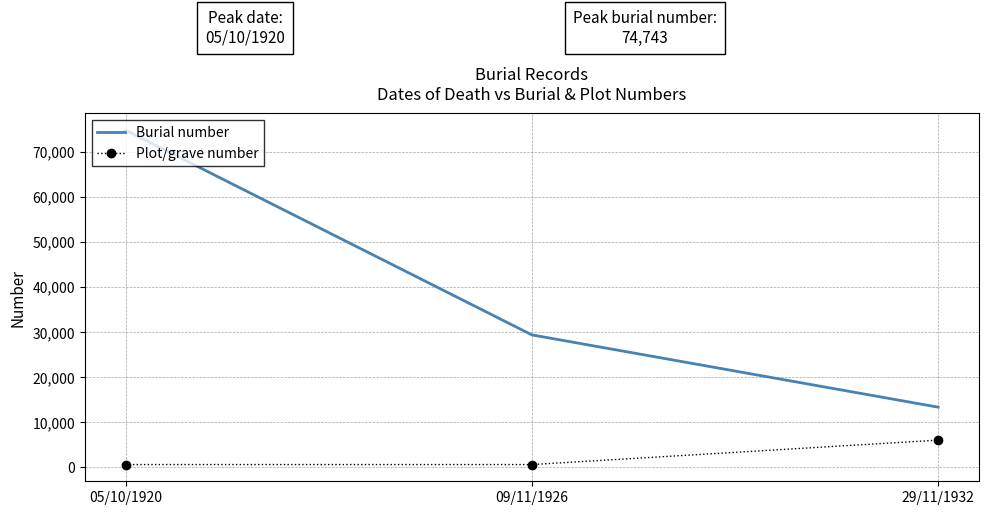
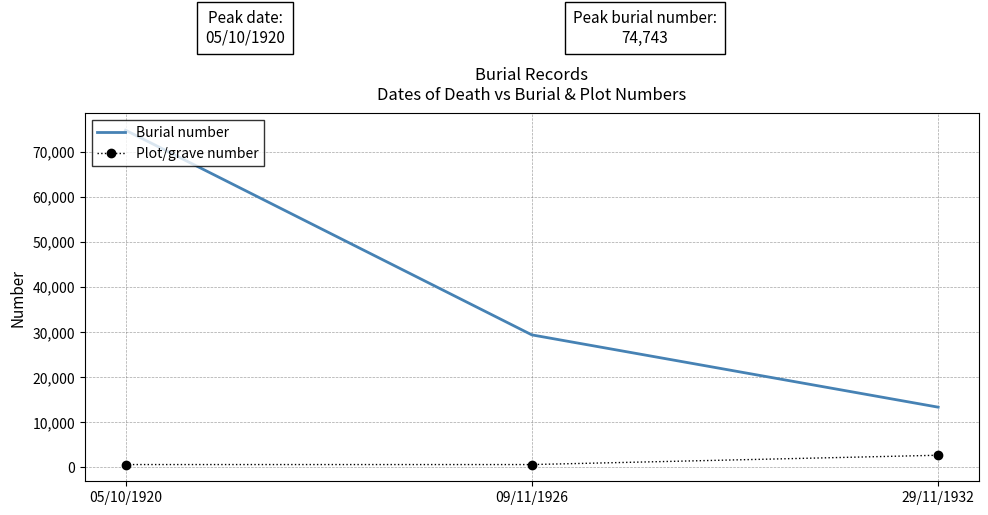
Plot/grave number, 29/11/1932: 6,000 -> 3,000
